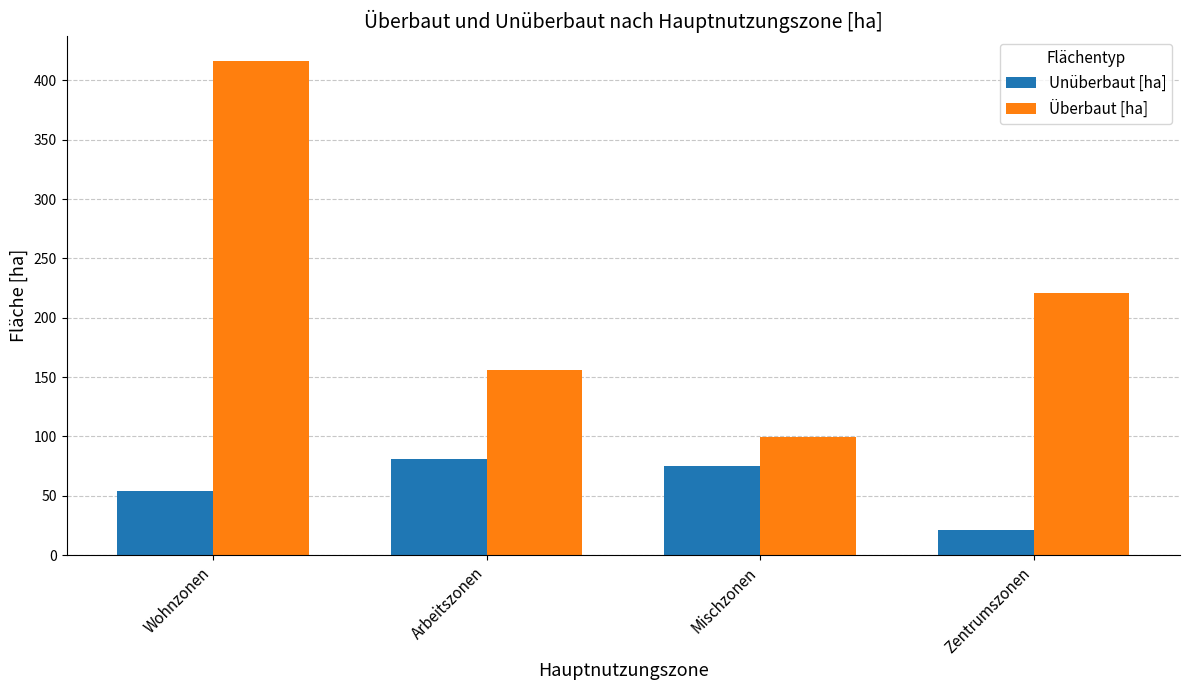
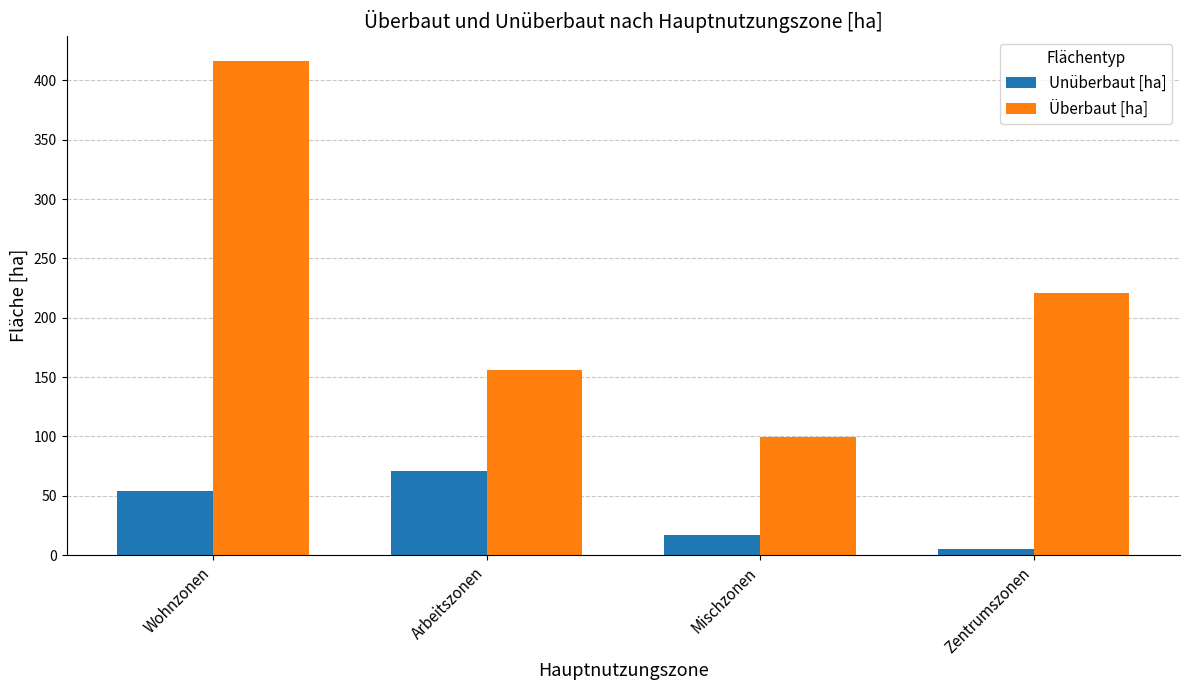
Unüberbaut [ha], Arbeitszonen: 81 -> 71
Unüberbaut [ha], Mischzonen: 75 -> 17
Unüberbaut [ha], Zentrumszonen: 21 -> 5
